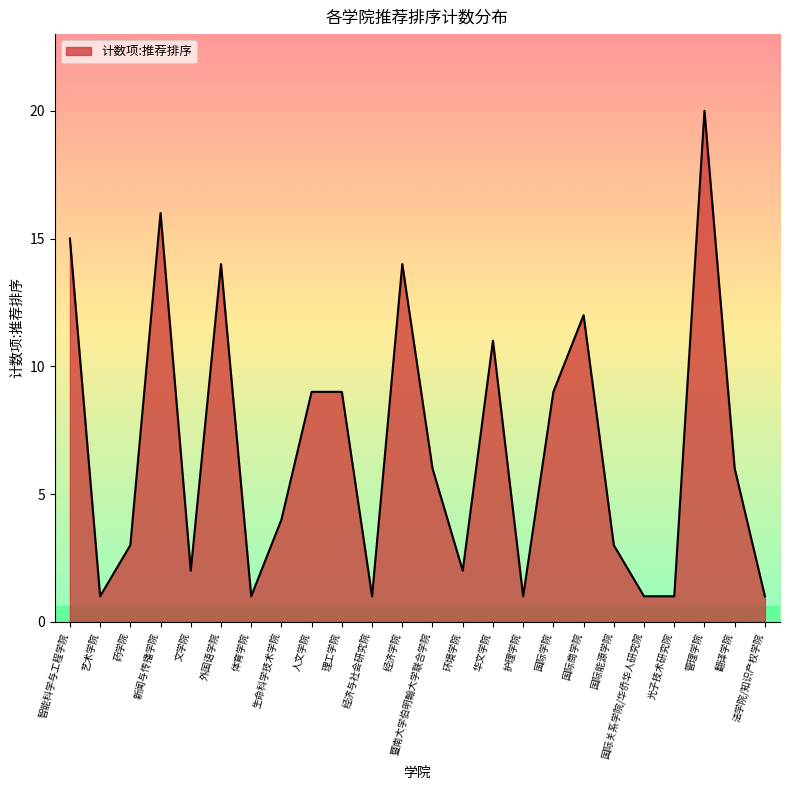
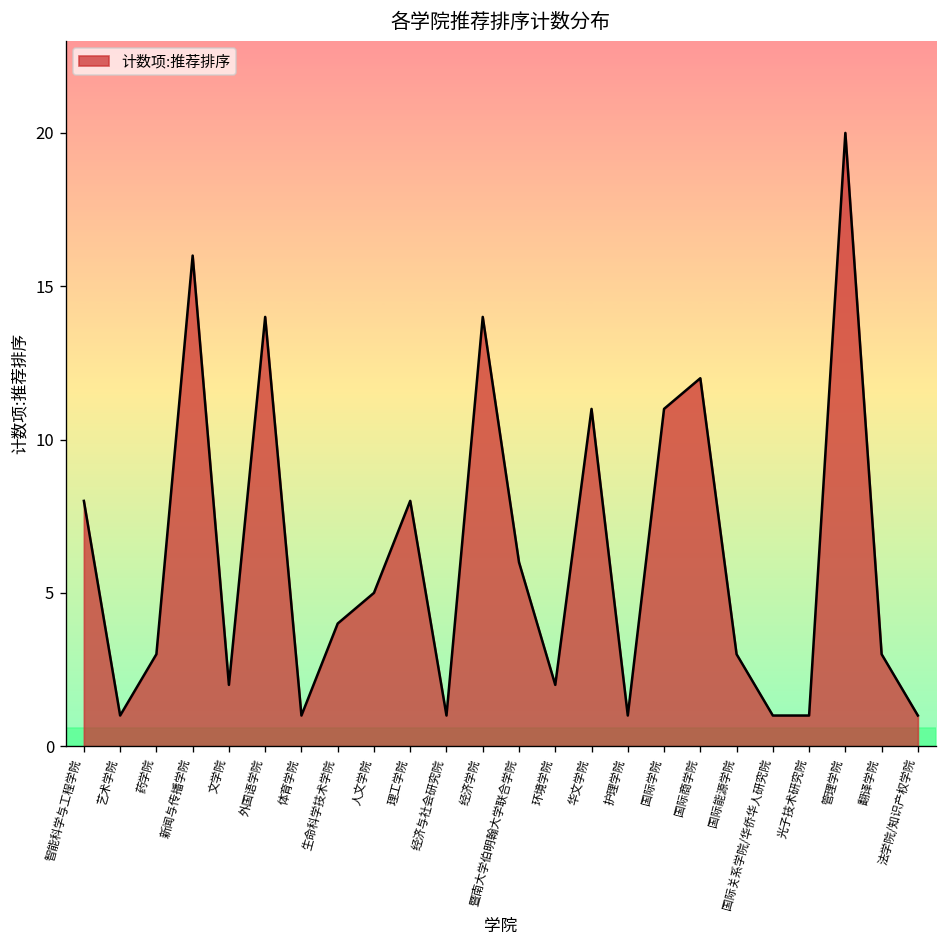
智能科学与工程学院: 15 -> 8
人文学院: 9 -> 5
理工学院: 9 -> 8
国际学院: 9 -> 11
翻译学院: 6 -> 3
